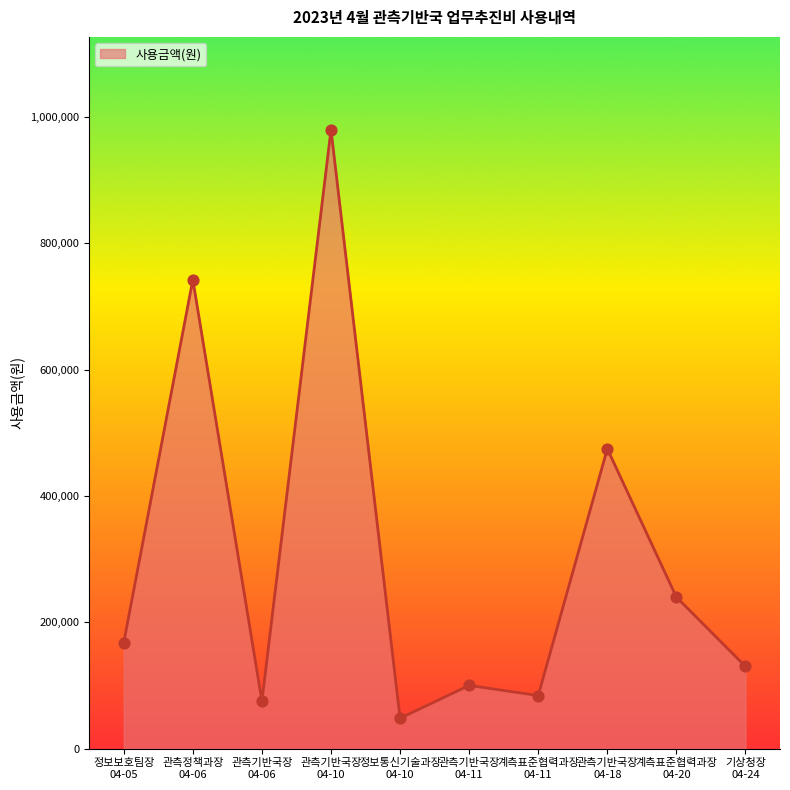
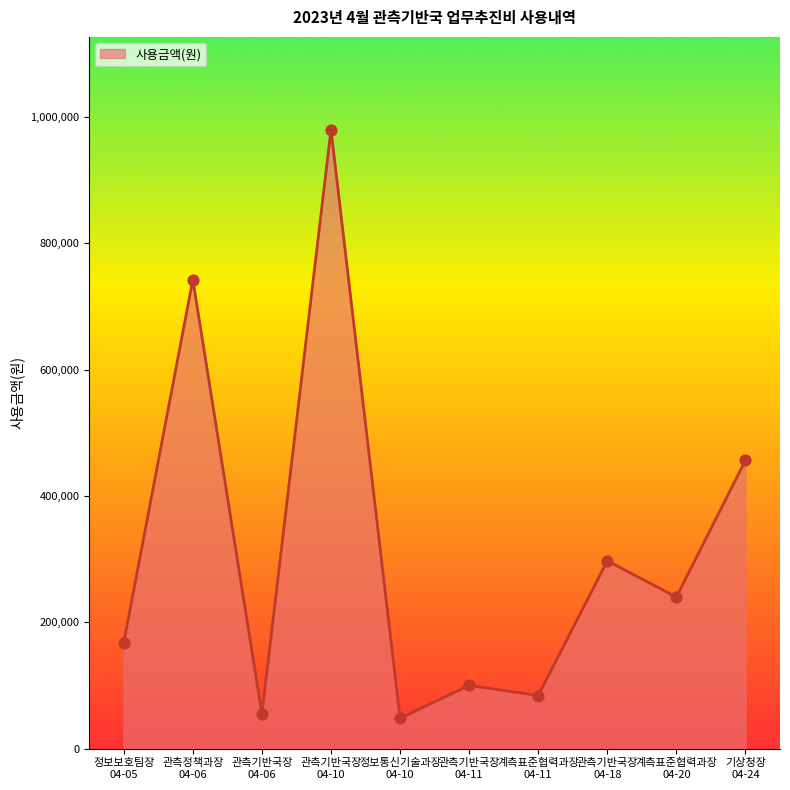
관측기반국장 04-06: 80,000 -> 50,000
관측기반국장 04-18: 470,000 -> 300,000
기상청장 04-24: 130,000 -> 460,000
